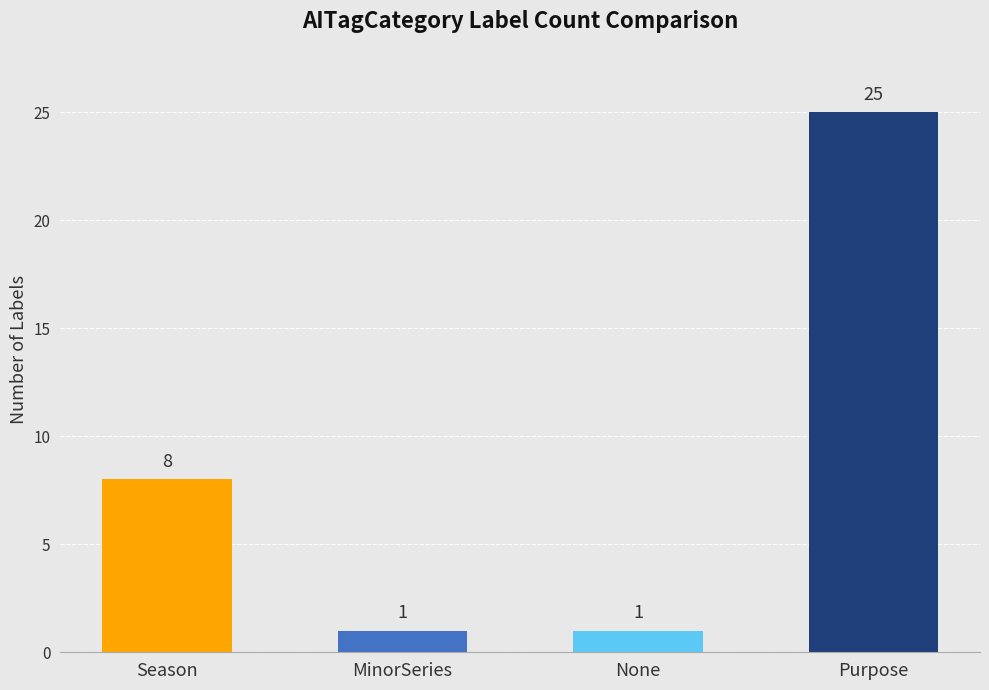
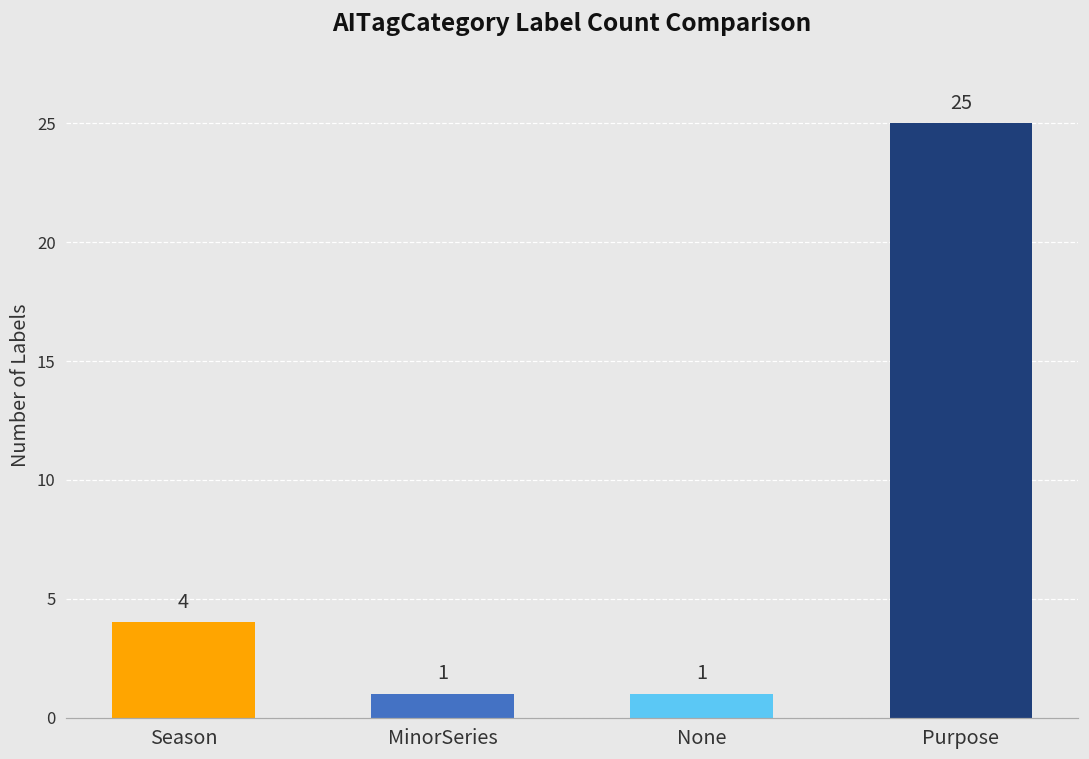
Season: 8 -> 4
